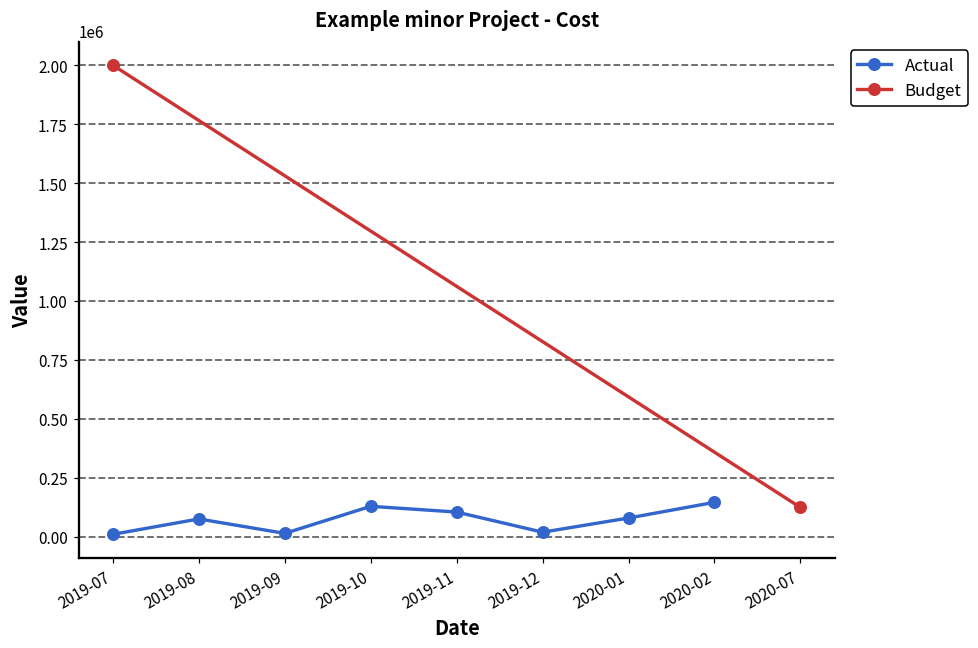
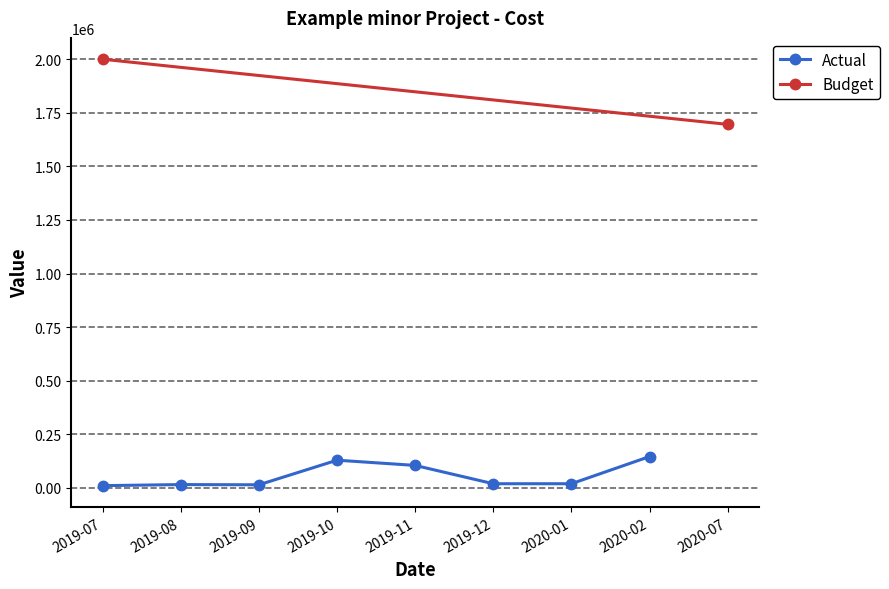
Actual, 2019-08: 80000 -> 20000
Actual, 2020-01: 80000 -> 20000
Budget, 2020-07: 120000 -> 1700000
